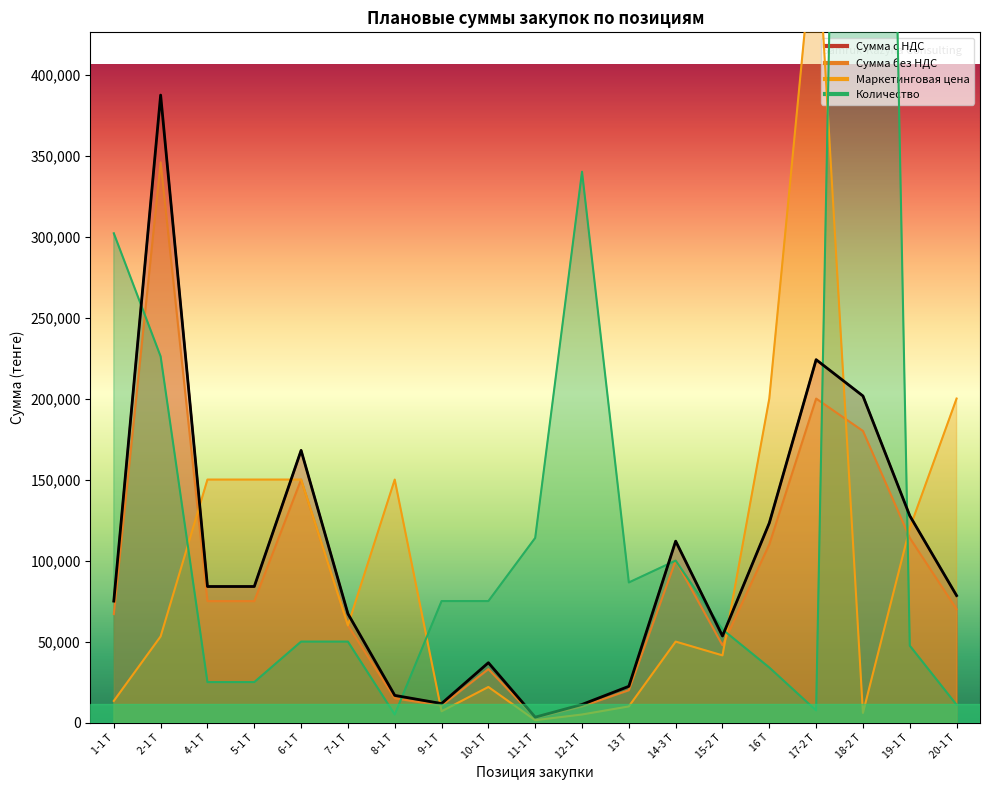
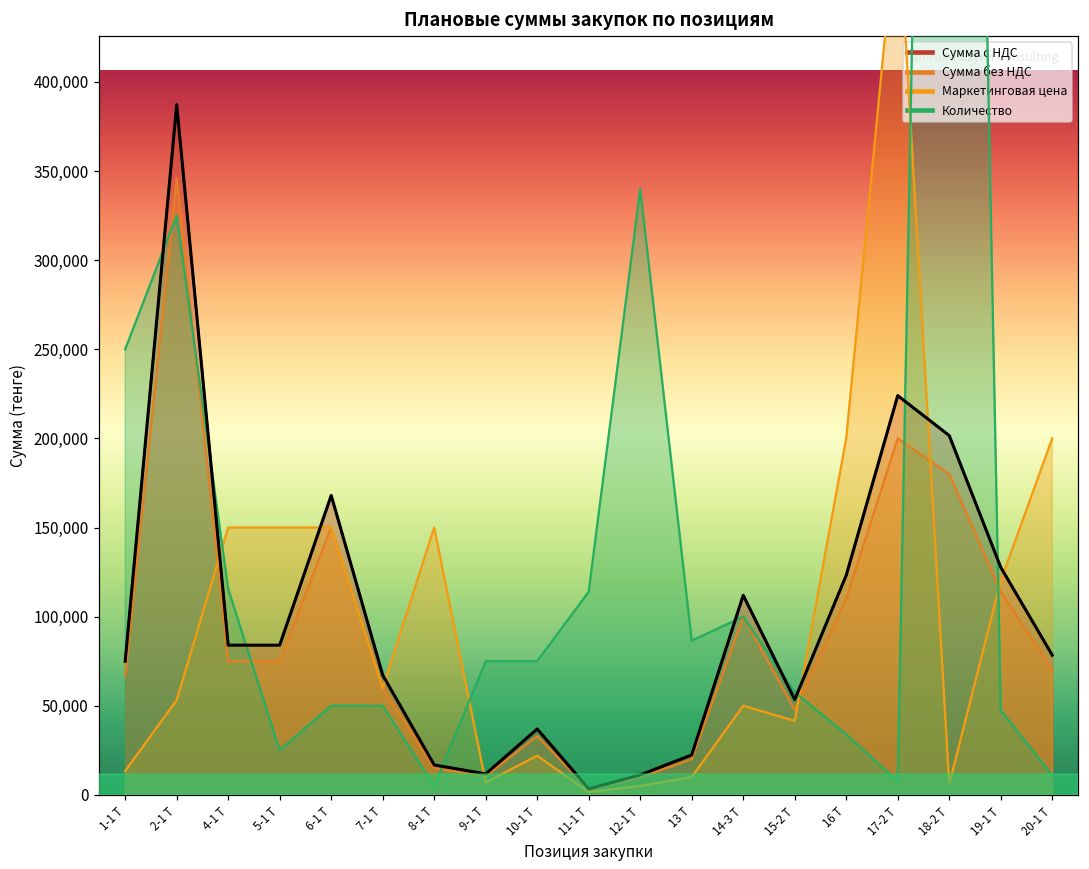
Количество, 1-1 Т: 302,000 -> 250,000
Количество, 2-1 Т: 226,000 -> 325,000
Количество, 4-1 Т: 25,000 -> 116,000
